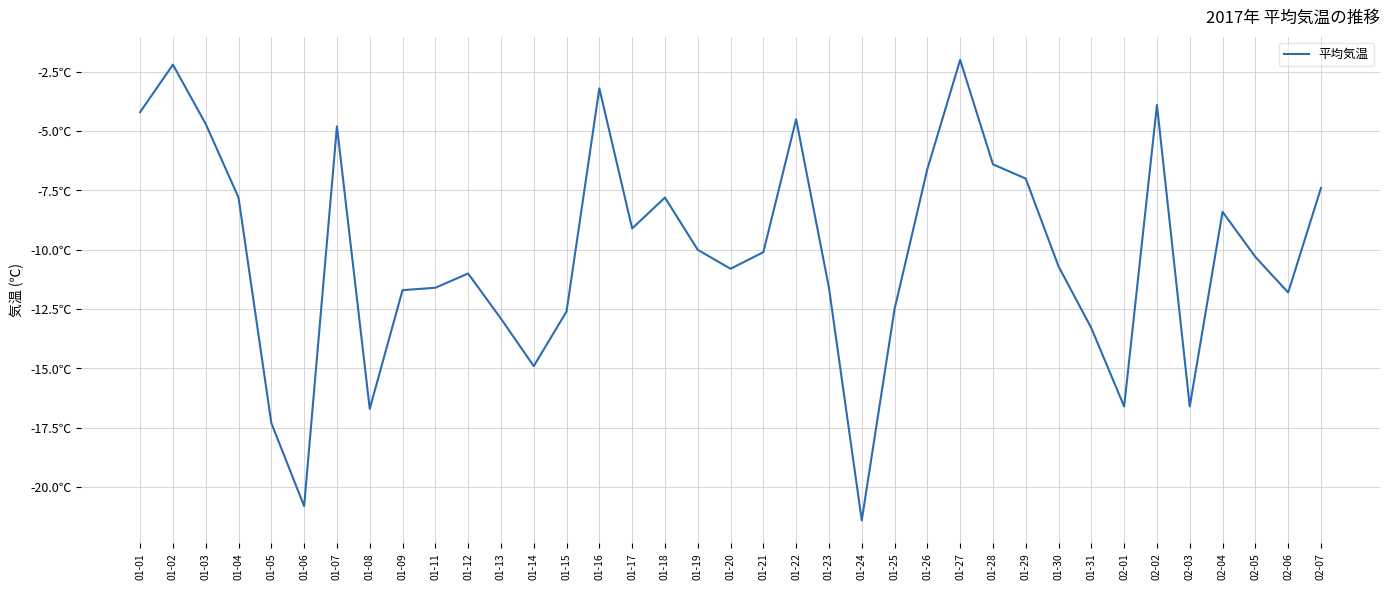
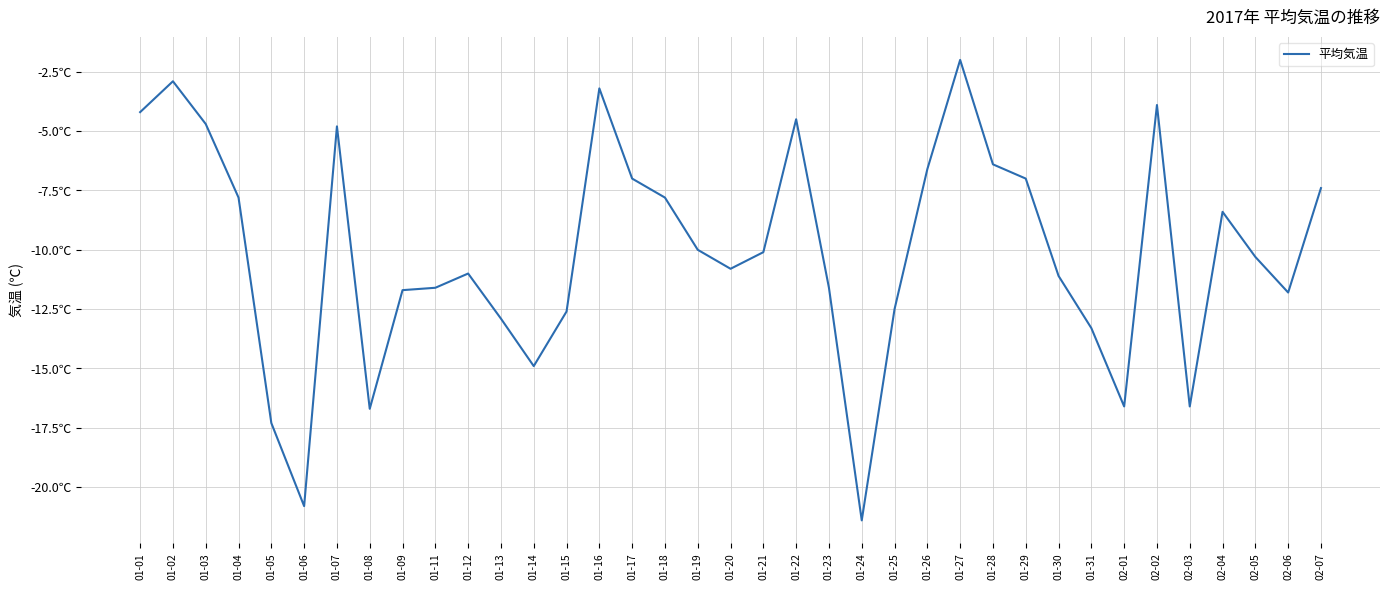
01-02: -2.2℃ -> -2.9℃
01-17: -9.1℃ -> -7.0℃
01-30: -10.7℃ -> -11.1℃
